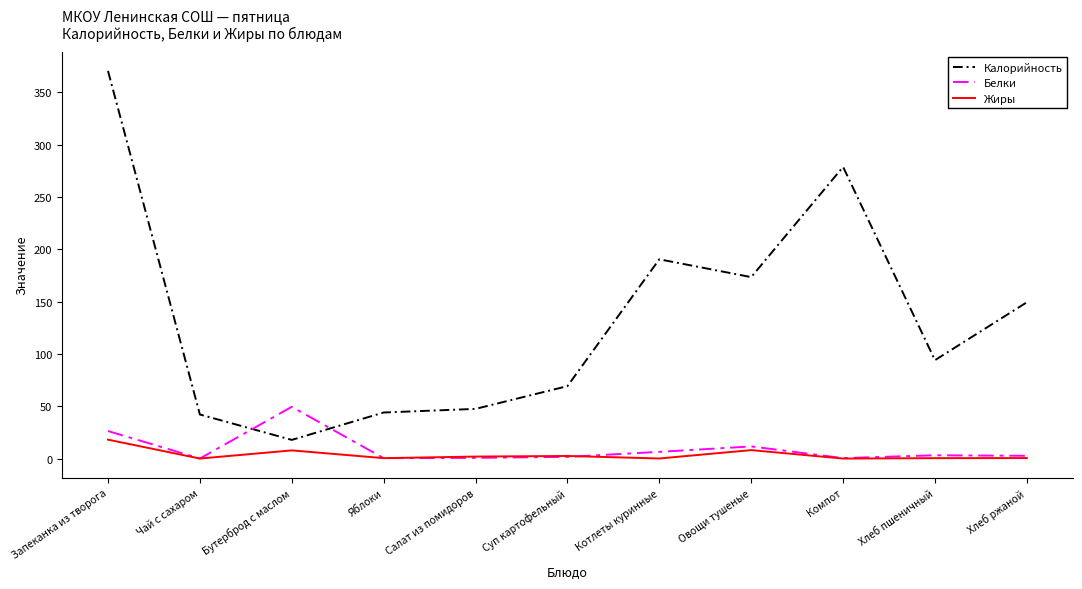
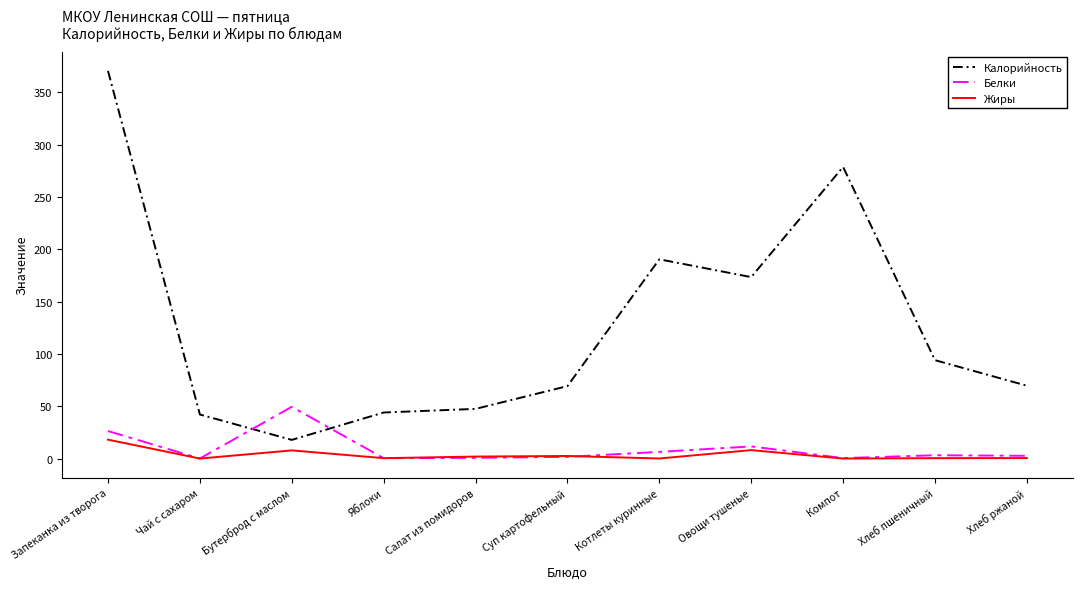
Калорийность, Хлеб ржаной: 149 -> 70
